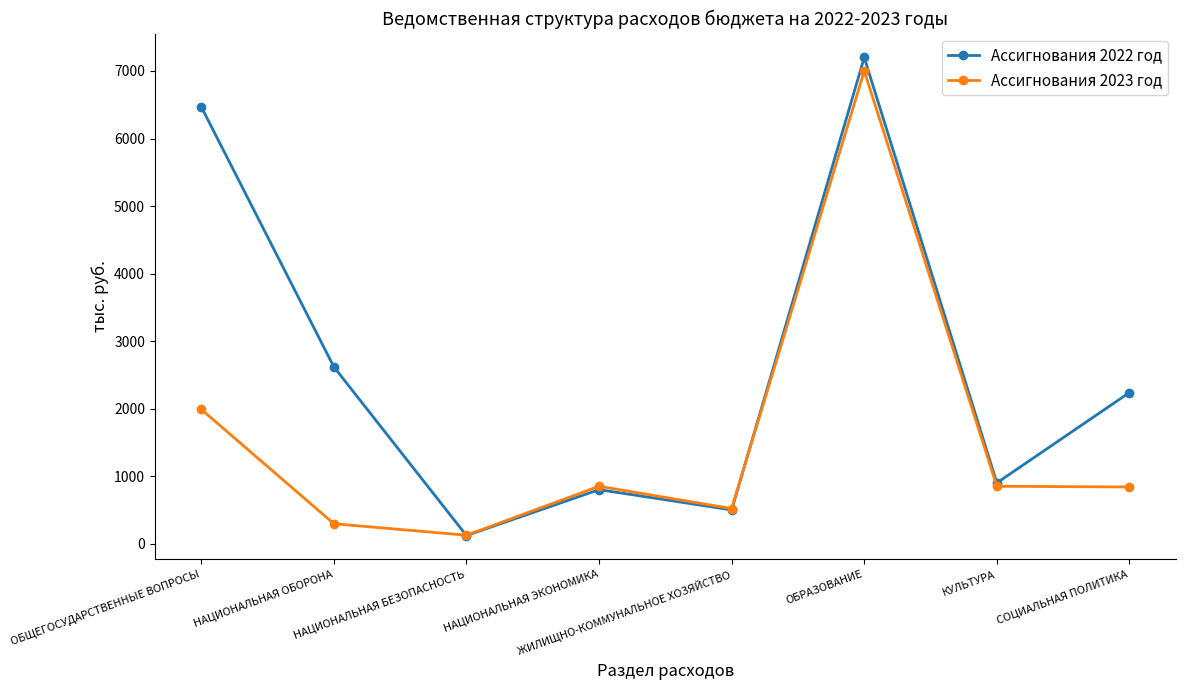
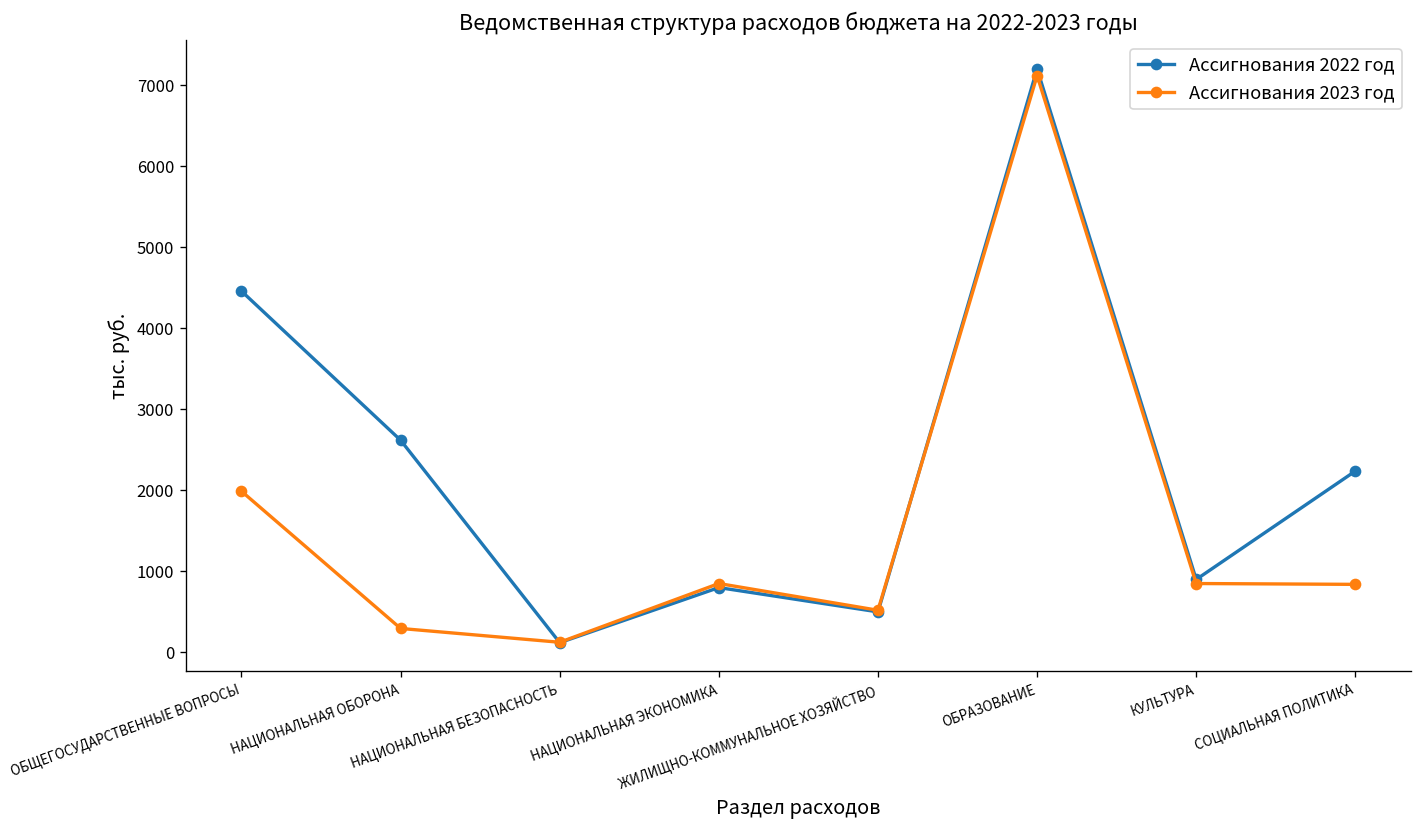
Ассигнования 2022 год, ОБЩЕГОСУДАРСТВЕННЫЕ ВОПРОСЫ: 6500 -> 4500
Ассигнования 2023 год, ОБРАЗОВАНИЕ: 7000 -> 7100
